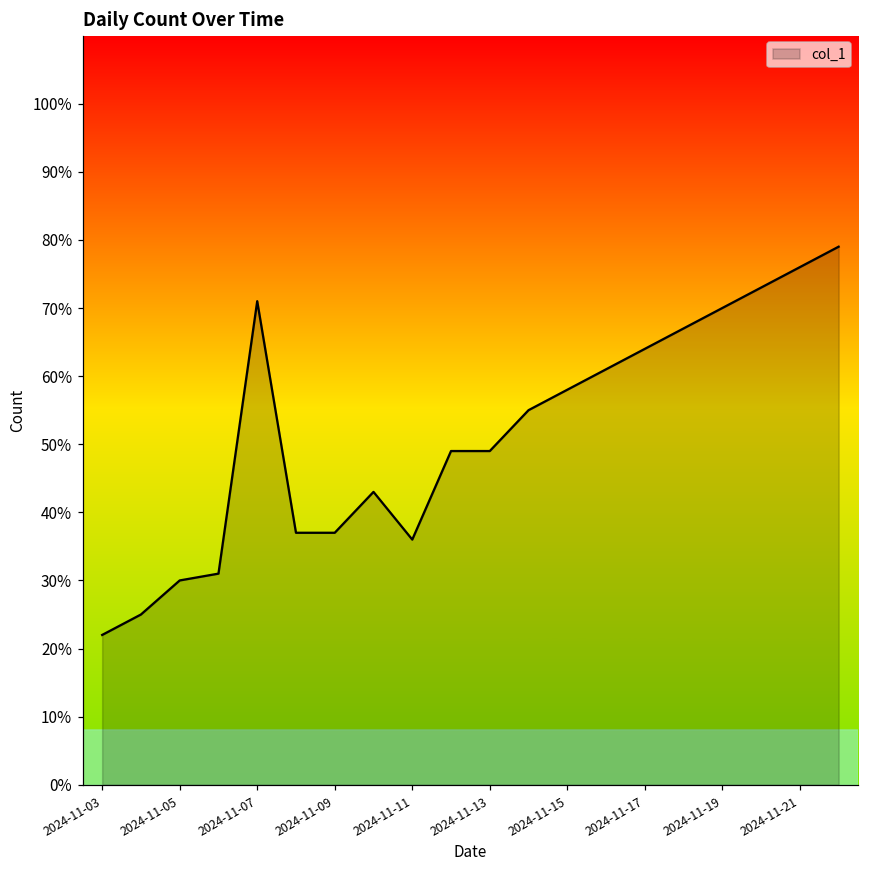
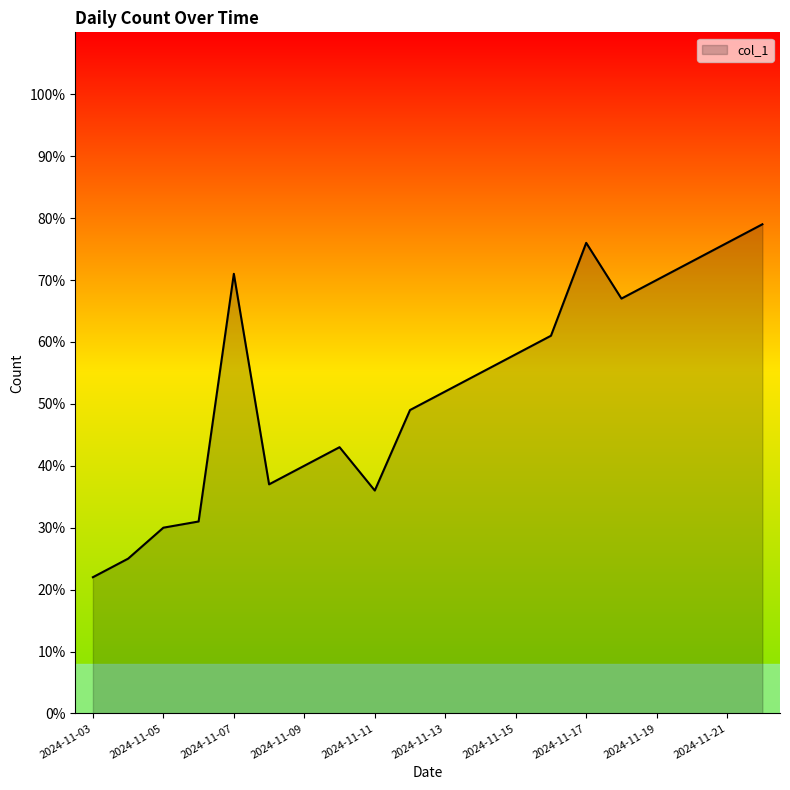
2024-11-09: 37% -> 40%
2024-11-13: 49% -> 52%
2024-11-17: 64% -> 76%
